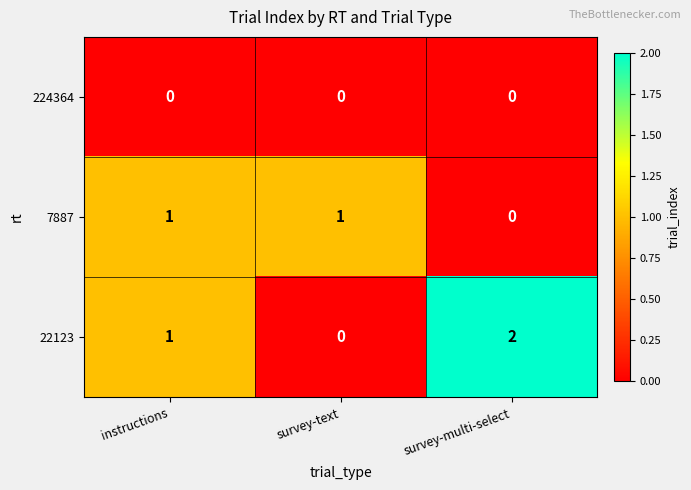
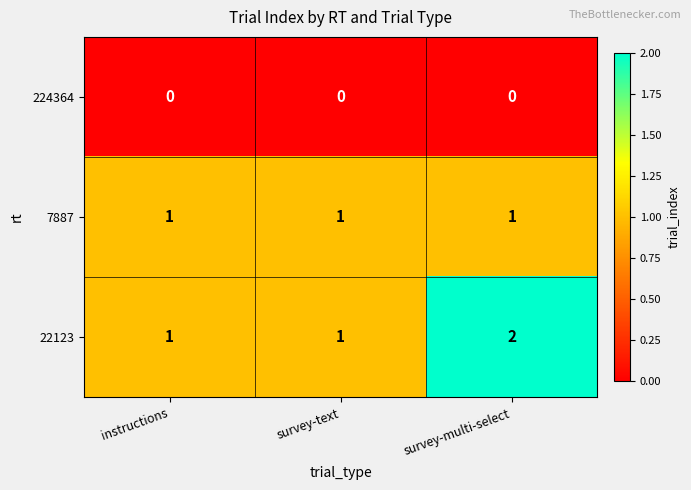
7887, survey-multi-select: 0 -> 1
22123, survey-text: 0 -> 1
